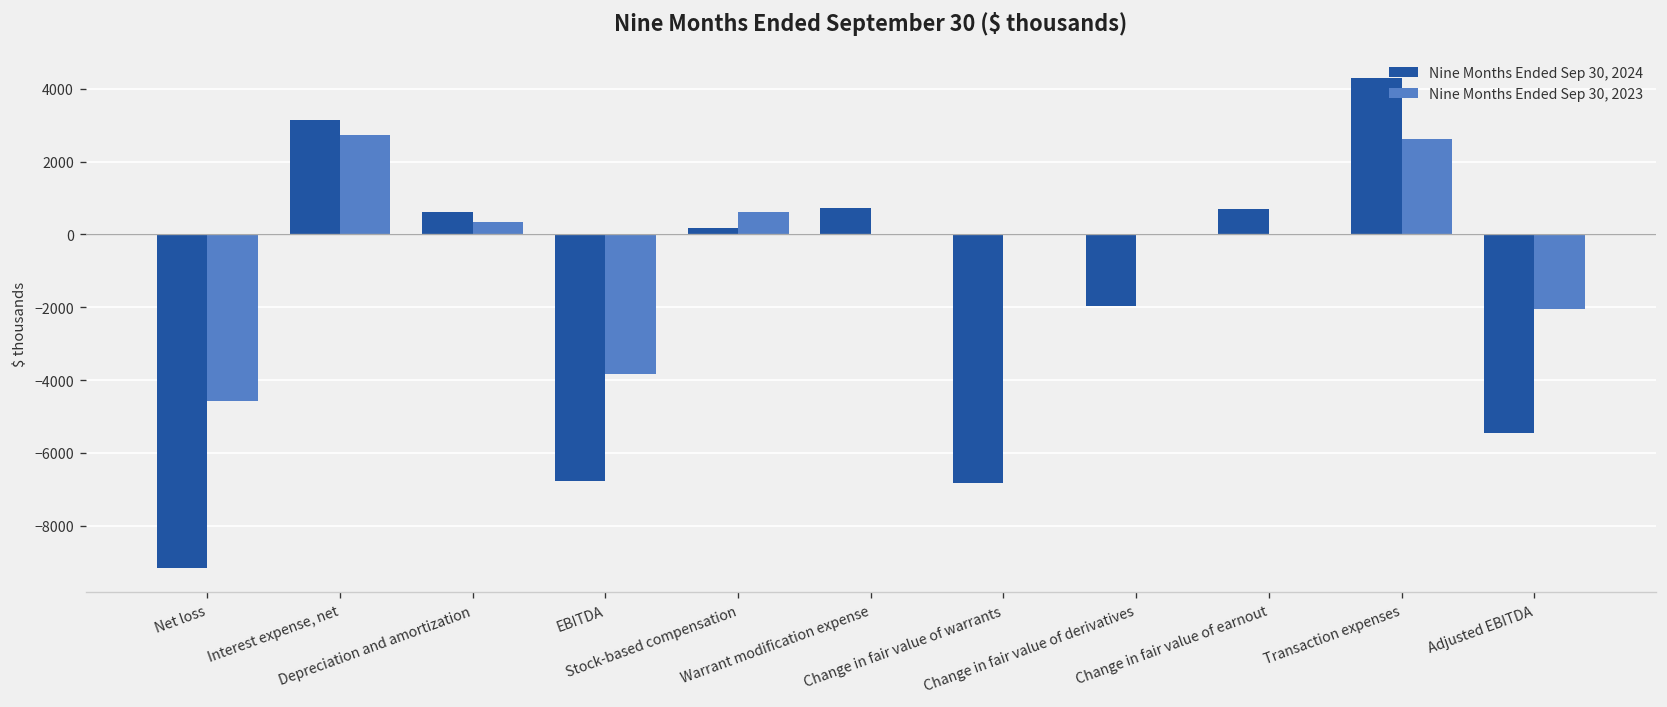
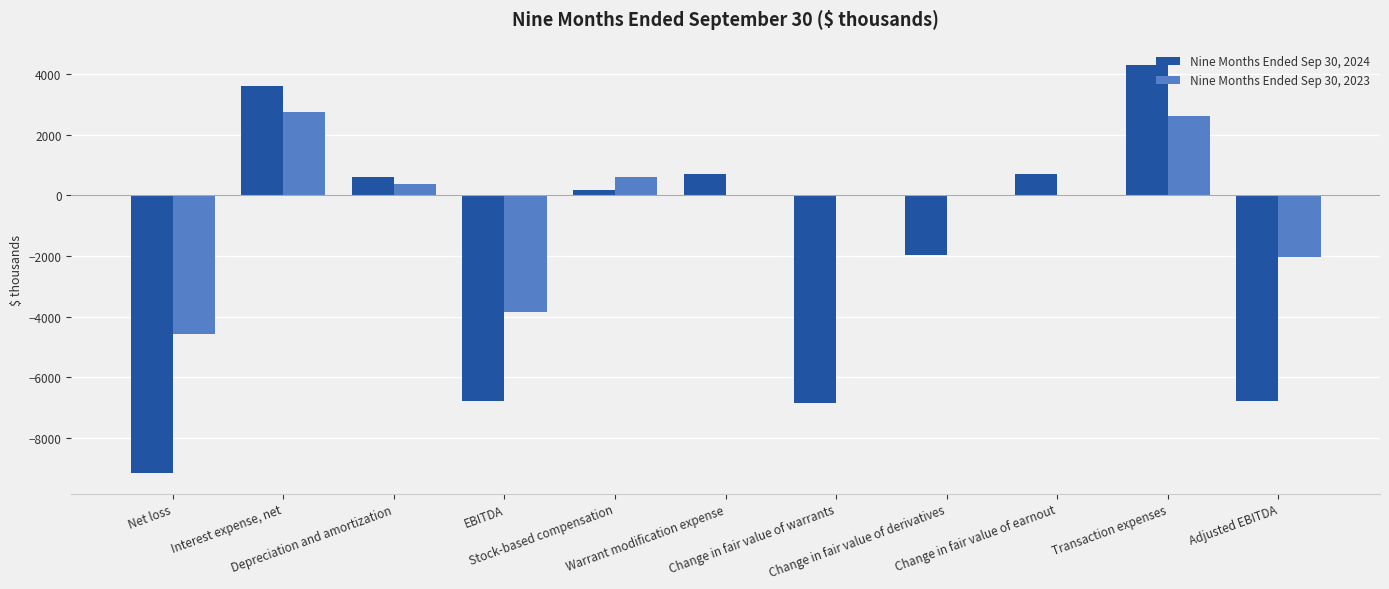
Nine Months Ended Sep 30, 2024, Interest expense, net: 3100 -> 3600
Nine Months Ended Sep 30, 2024, Adjusted EBITDA: -5400 -> -6800
